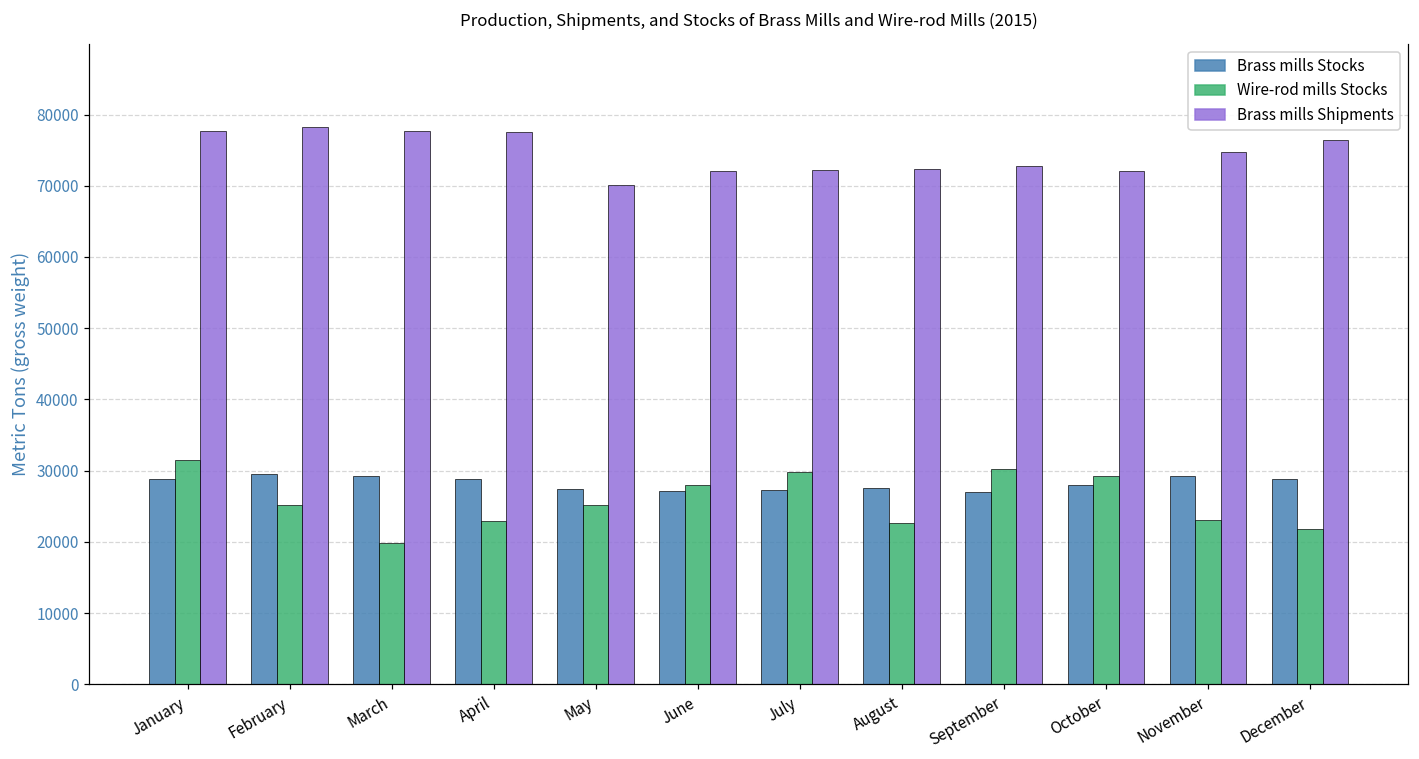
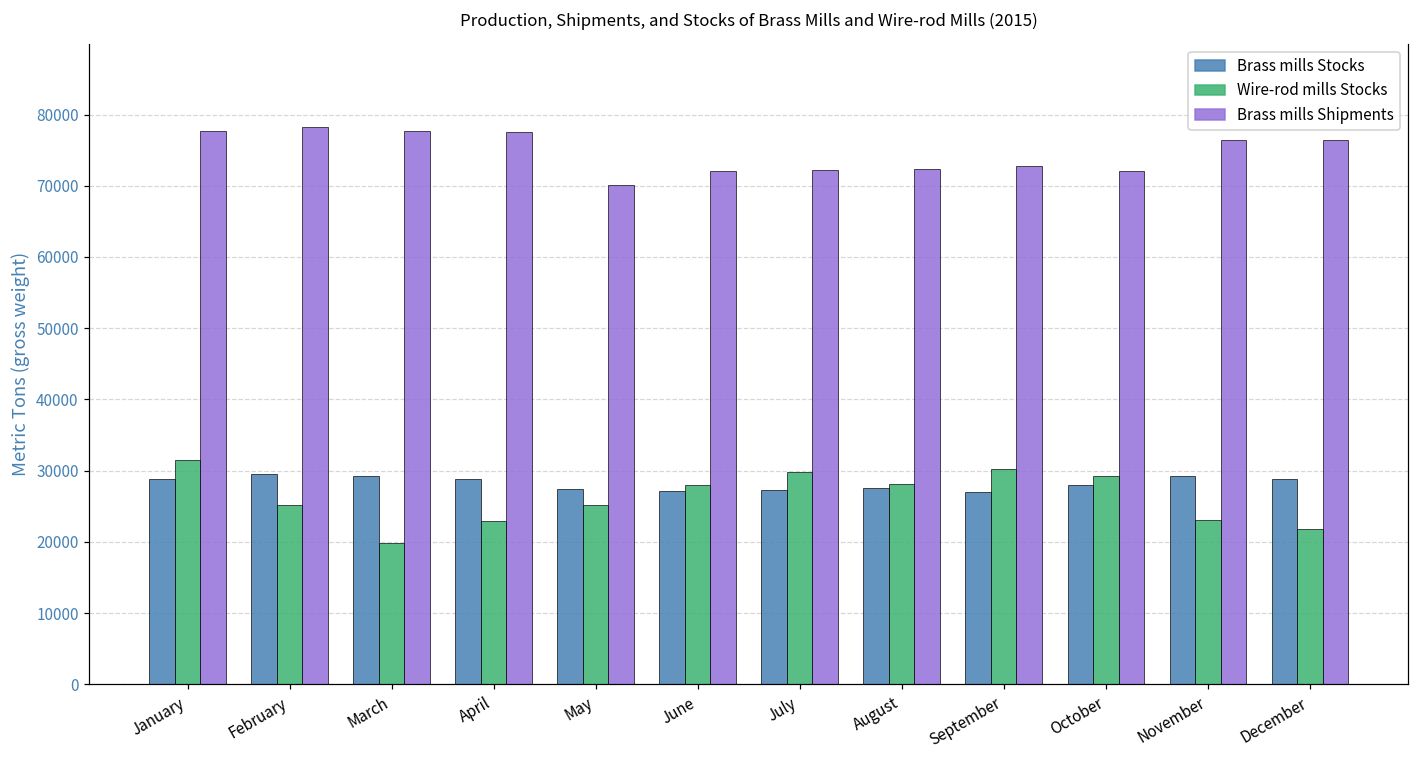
Wire-rod mills Stocks, August: 23000 -> 28000
Brass mills Shipments, November: 75000 -> 77000
